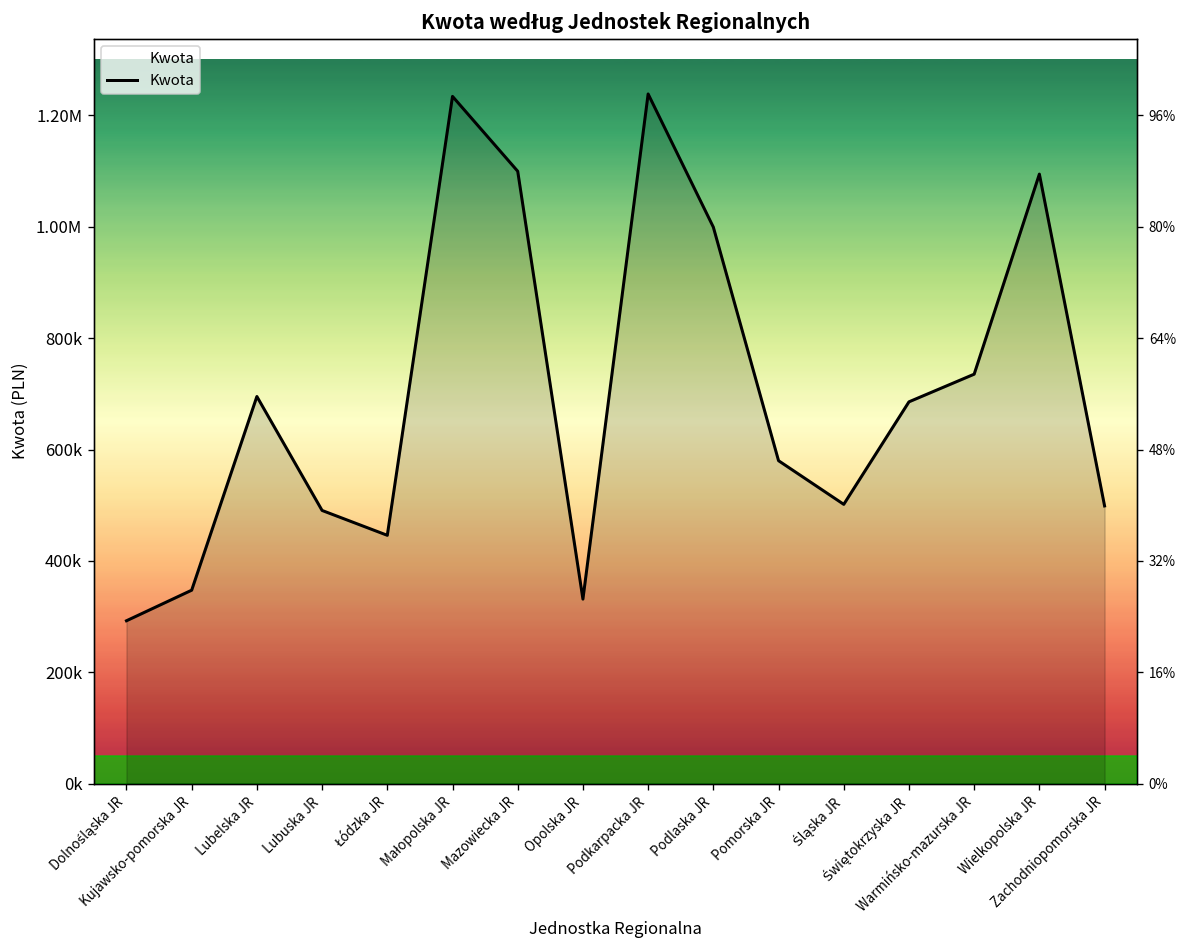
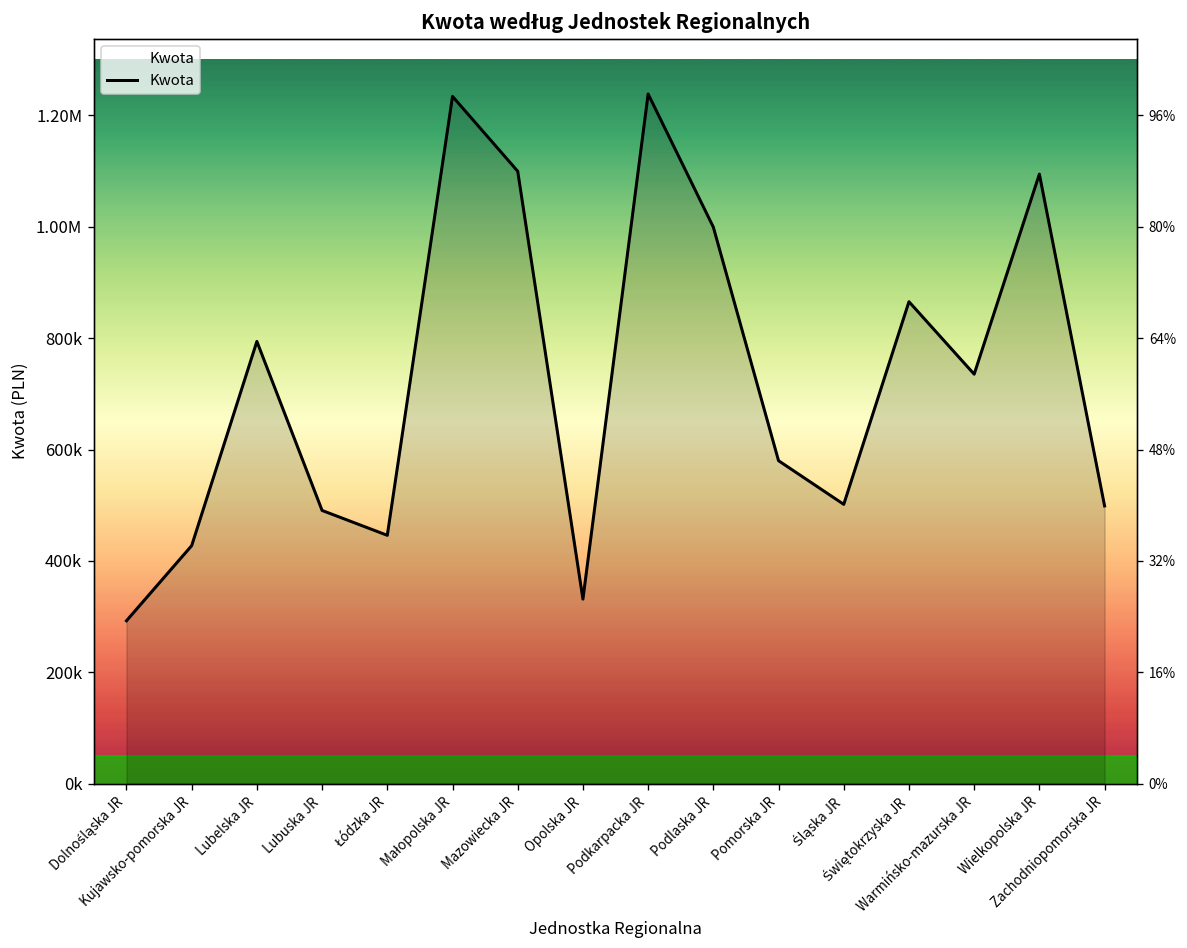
Kujawsko-pomorska JR: 350000 -> 430000
Lubelska JR: 700000 -> 790000
Świętokrzyska JR: 690000 -> 870000
